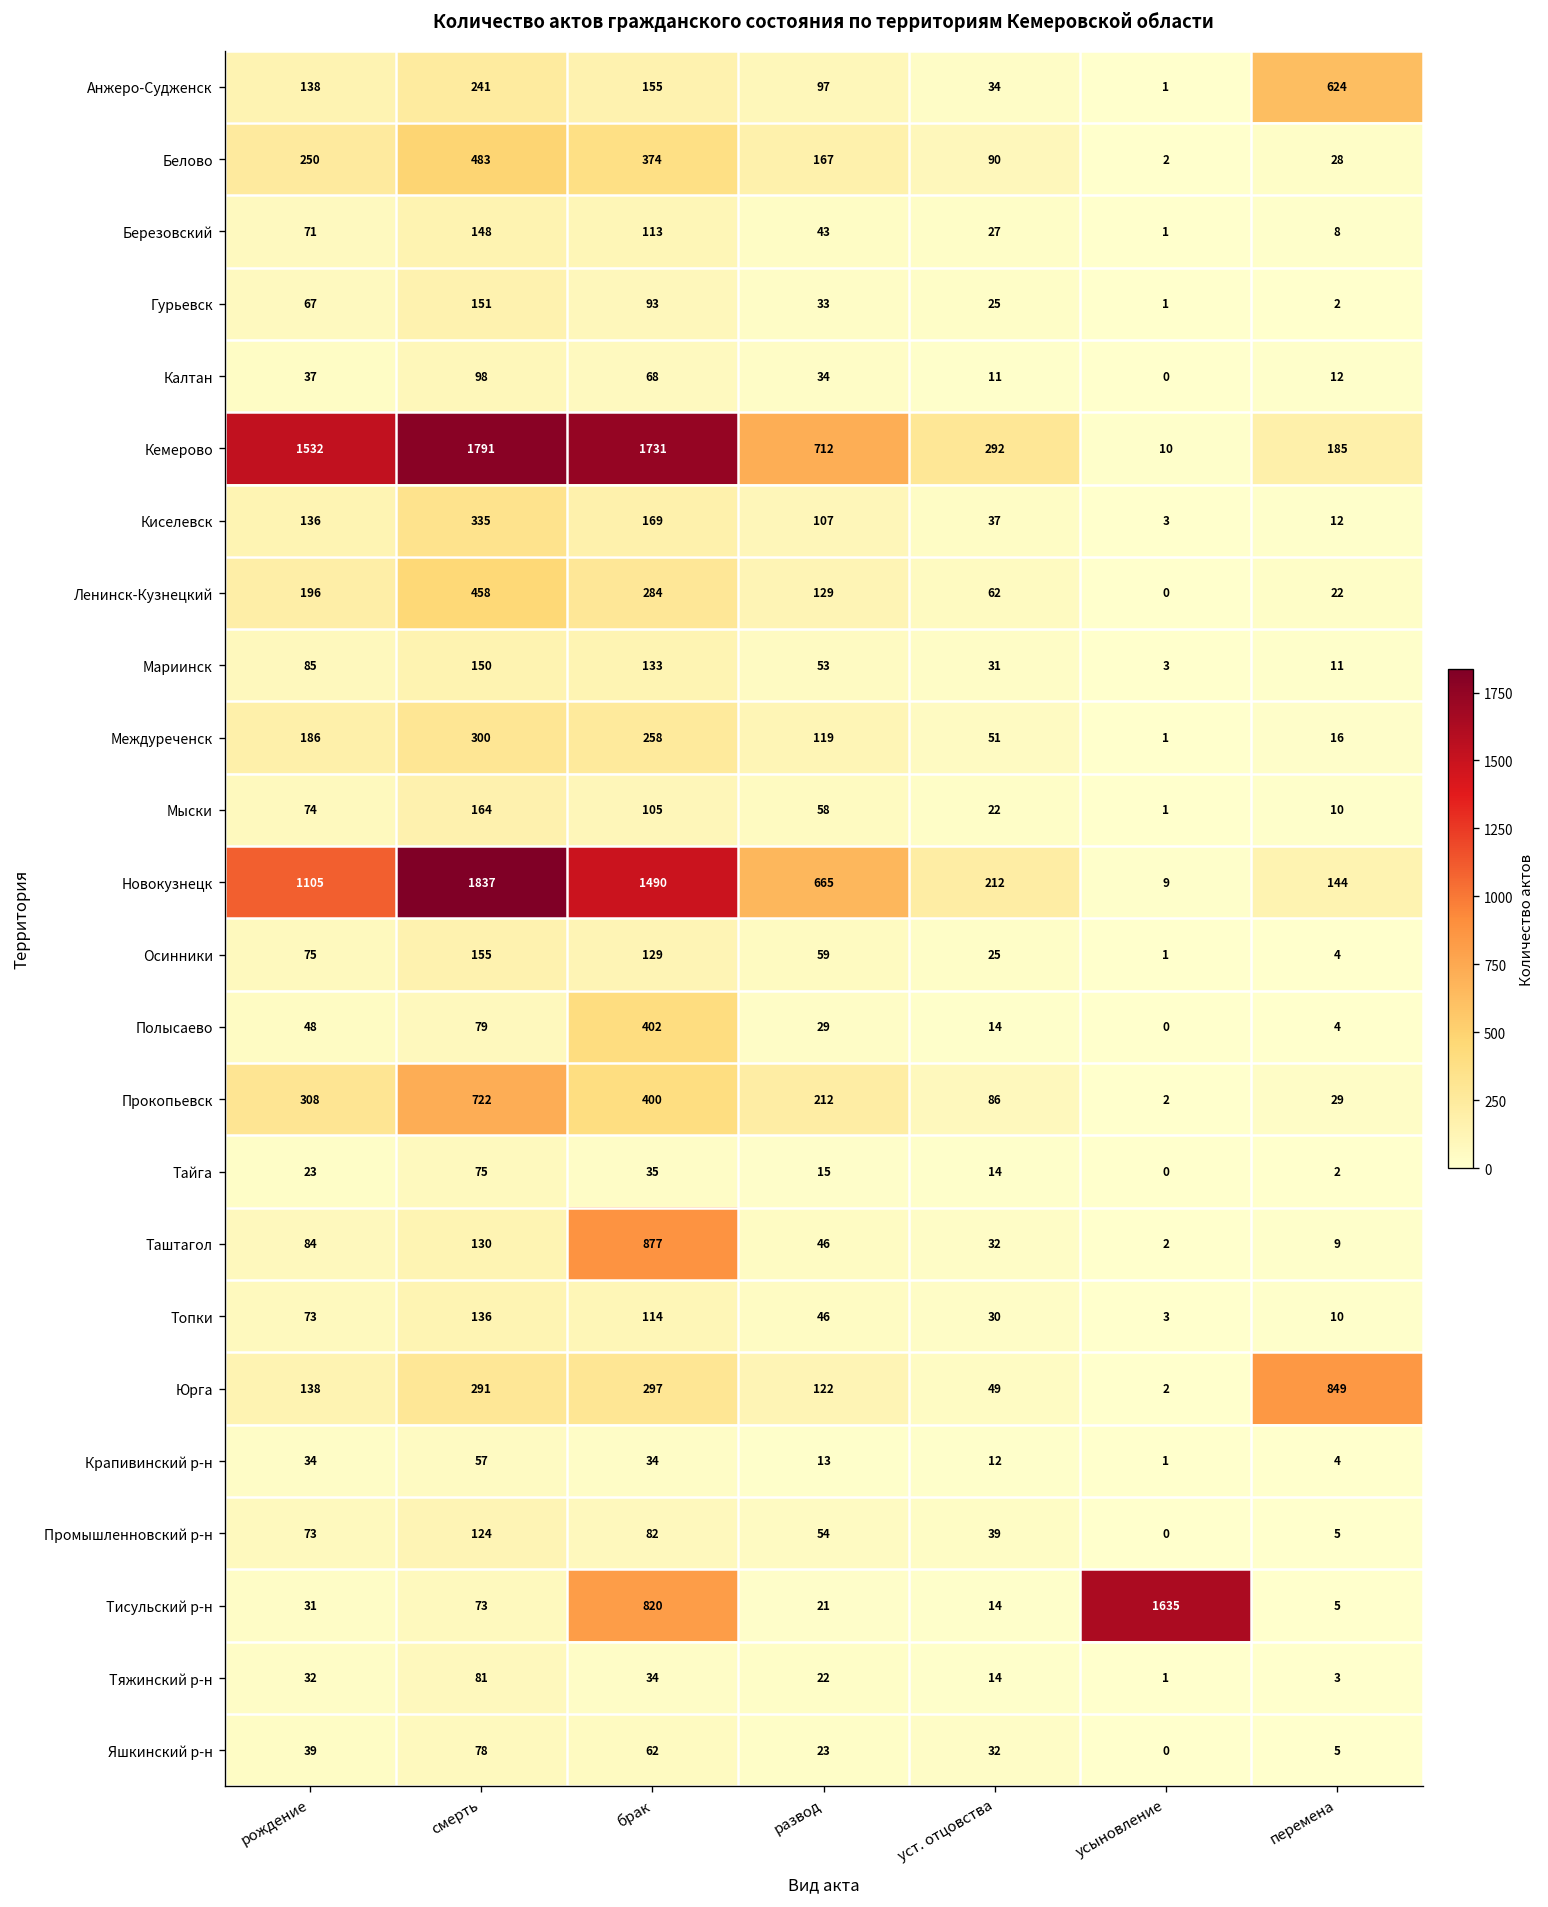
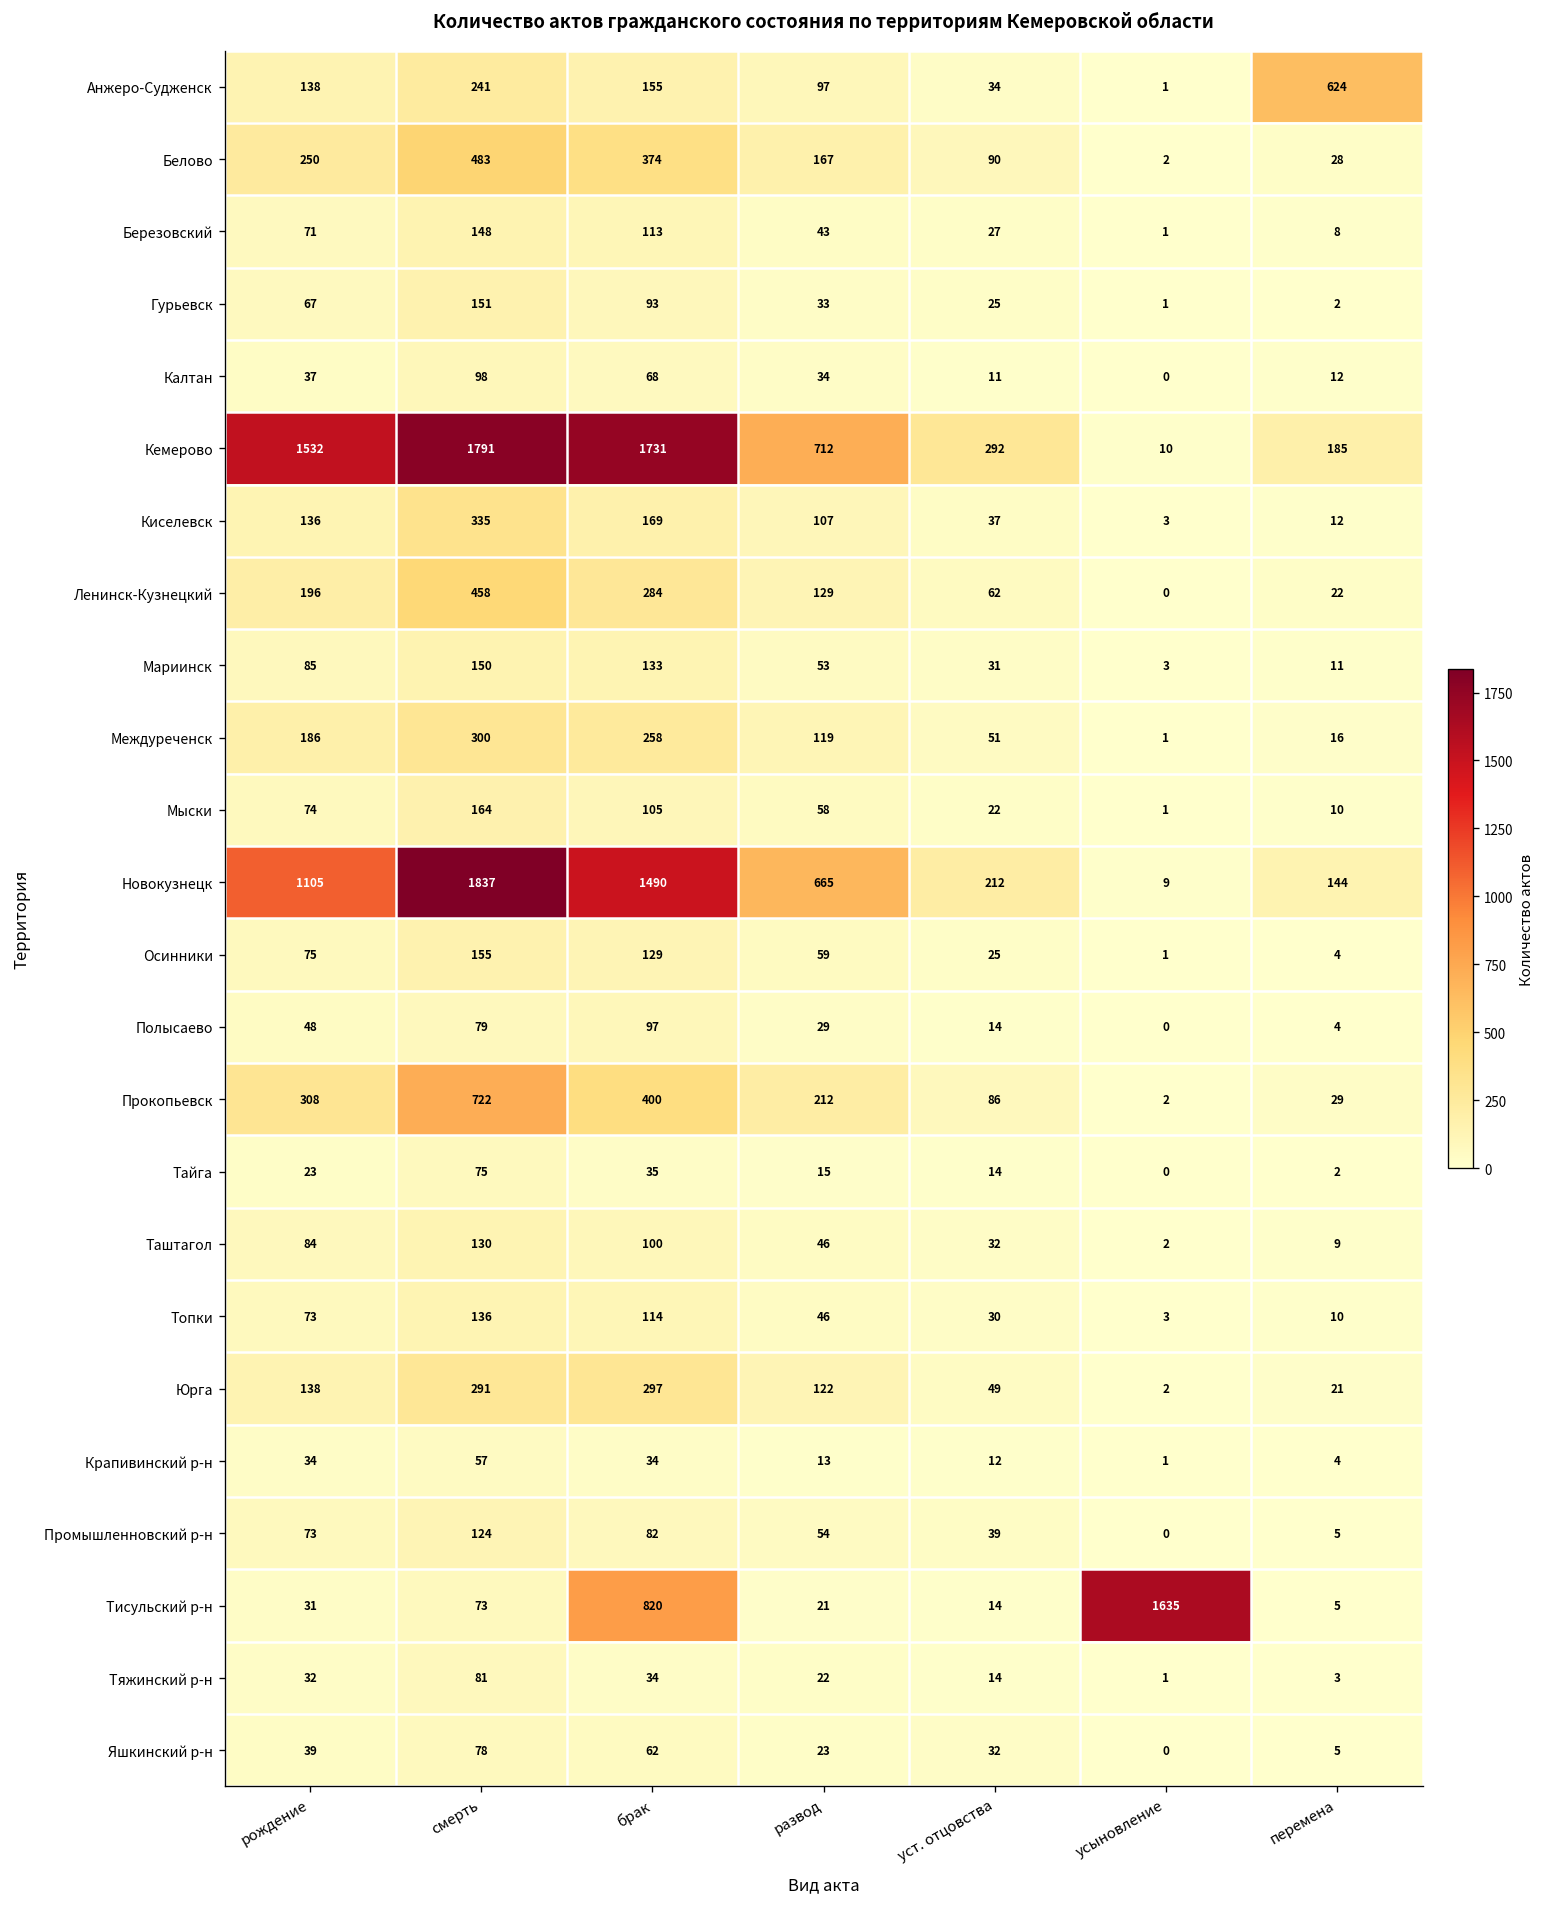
Полысаево, брак: 402 -> 97
Таштагол, брак: 877 -> 100
Юрга, перемена: 849 -> 21
